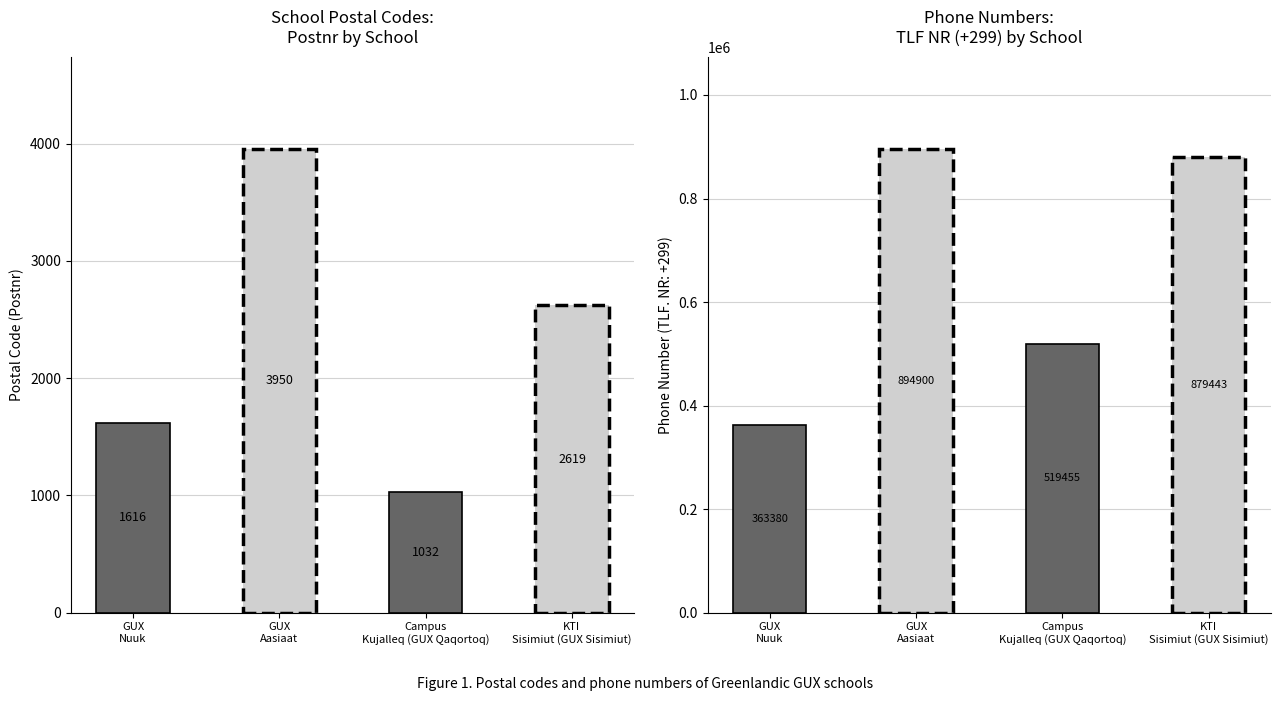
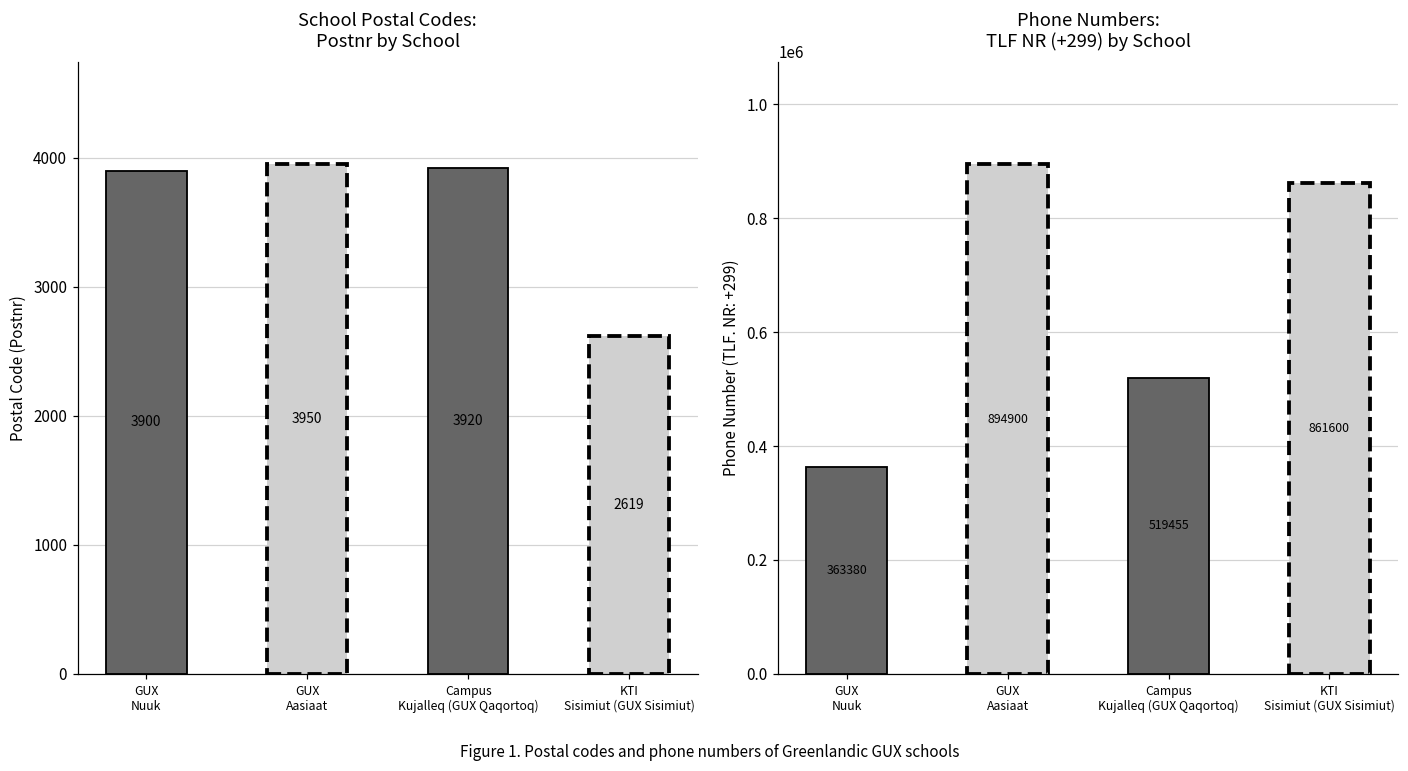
School Postal Codes: Postnr by School, GUX Nuuk: 1616 -> 3900
School Postal Codes: Postnr by School, Campus Kujalleq (GUX Qaqortoq): 1032 -> 3920
Phone Numbers: TLF NR (+299) by School, KTI Sisimiut (GUX Sisimiut): 879443 -> 861600
